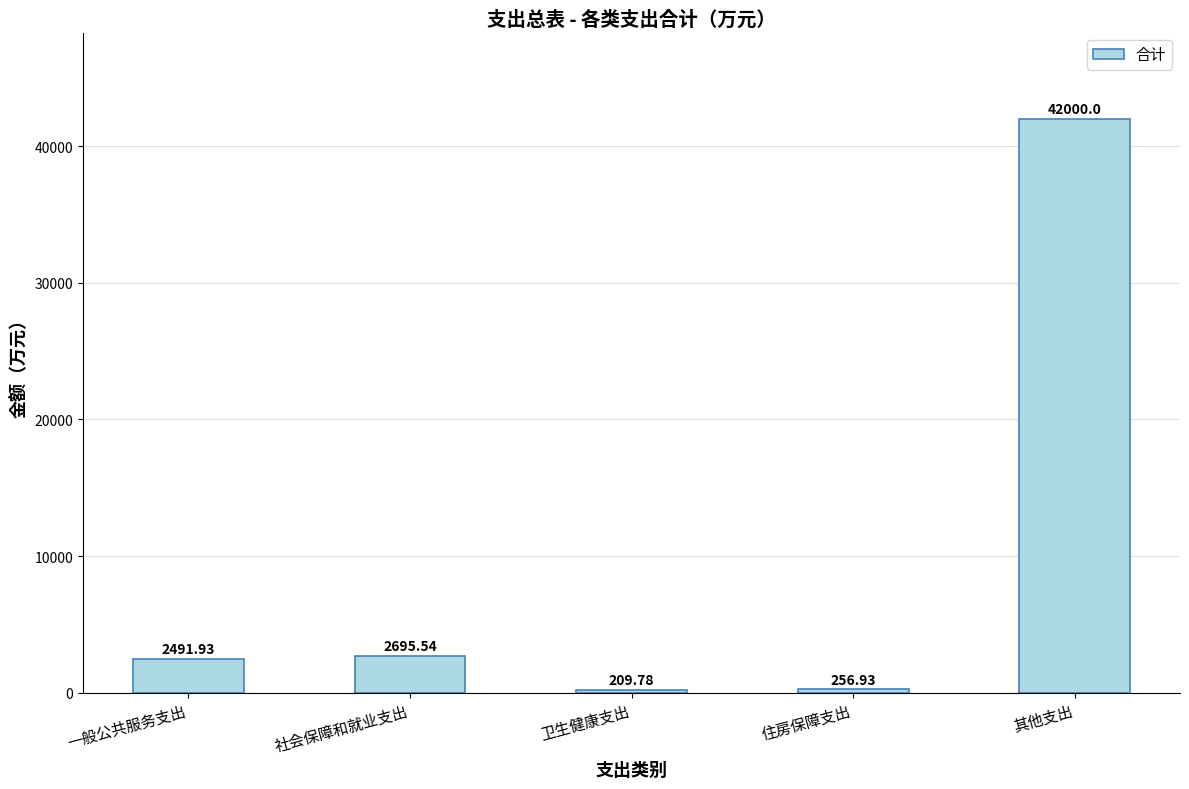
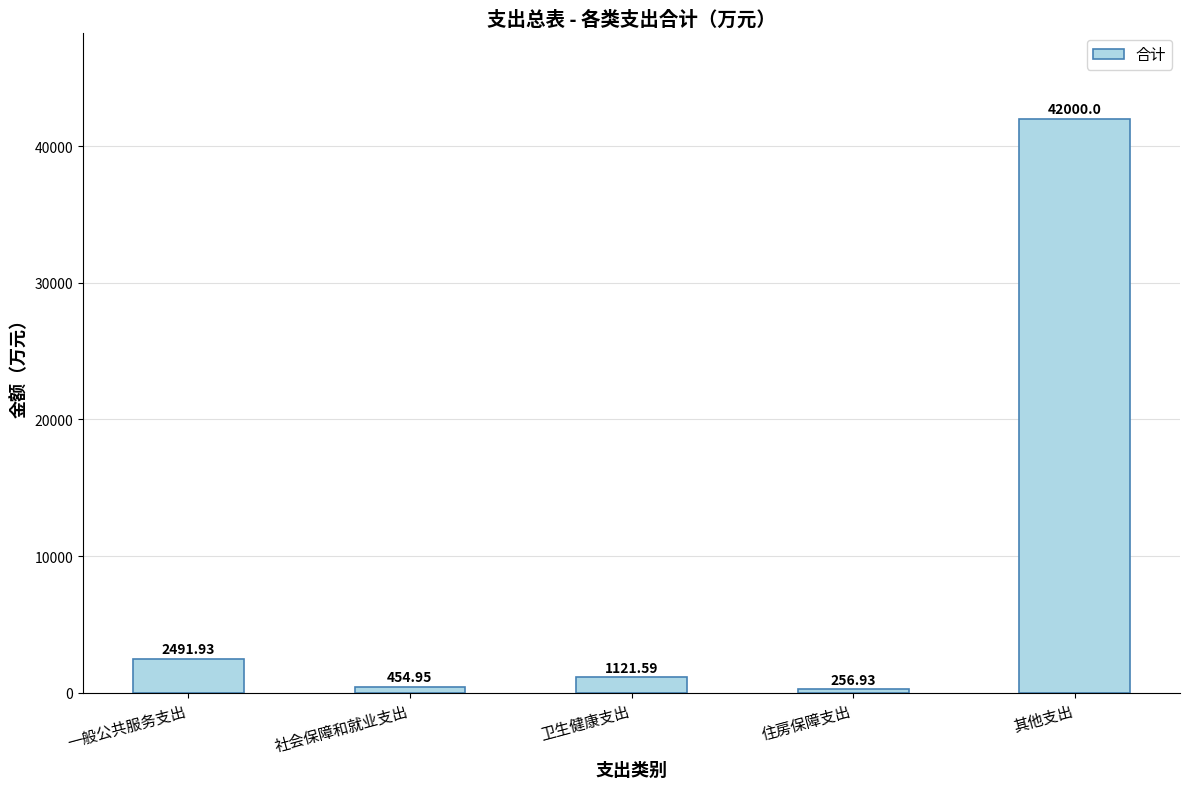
社会保障和就业支出: 2695.54 -> 454.95
卫生健康支出: 209.78 -> 1121.59
